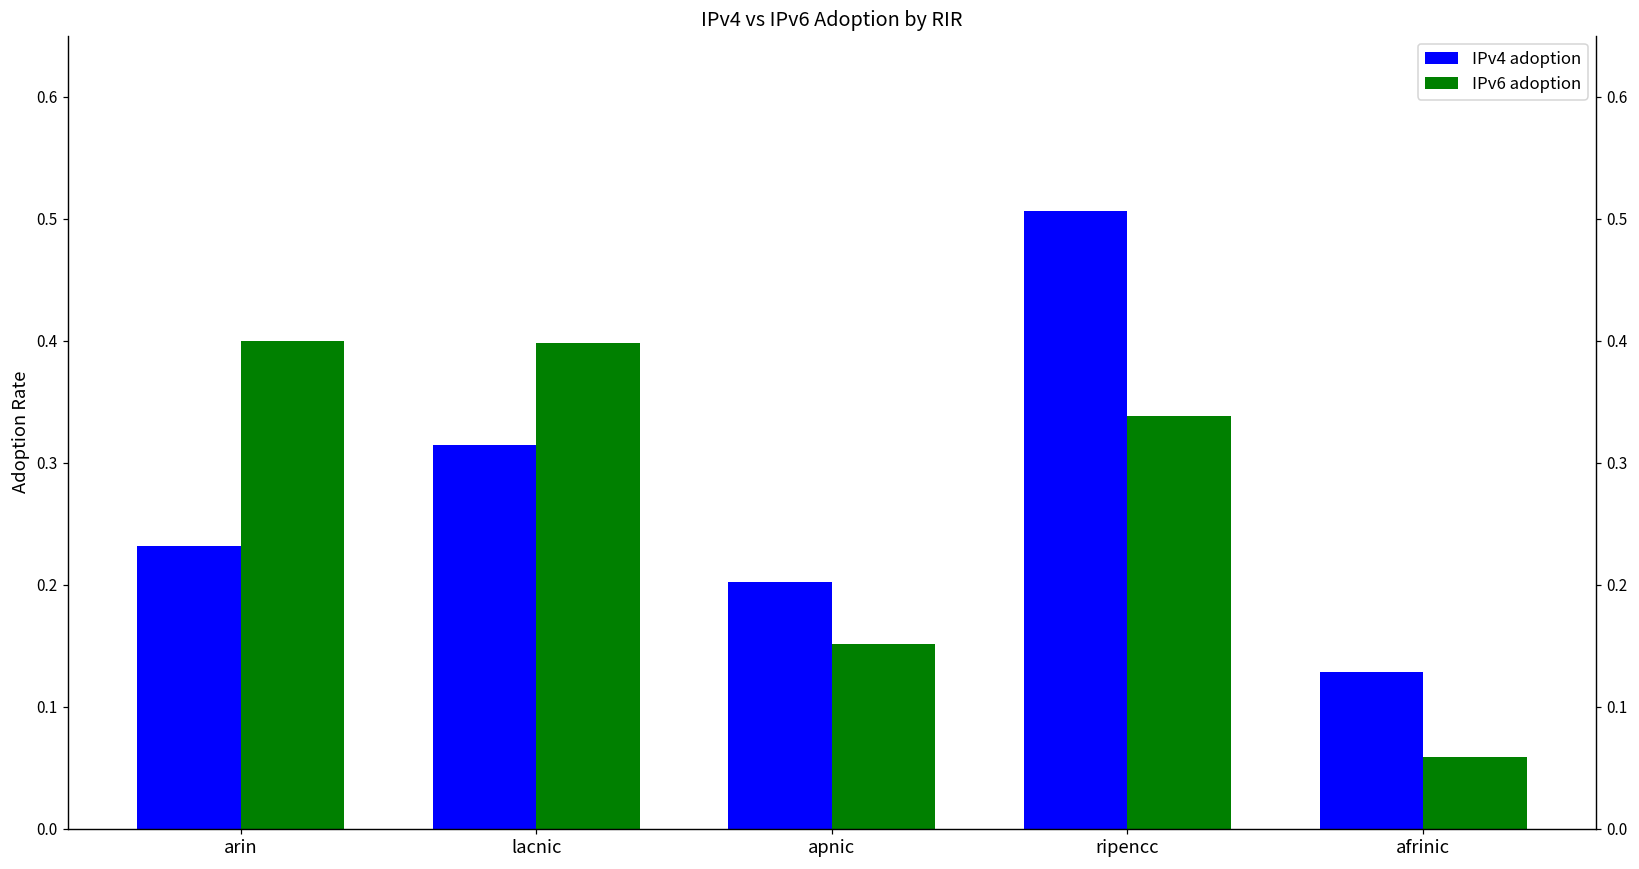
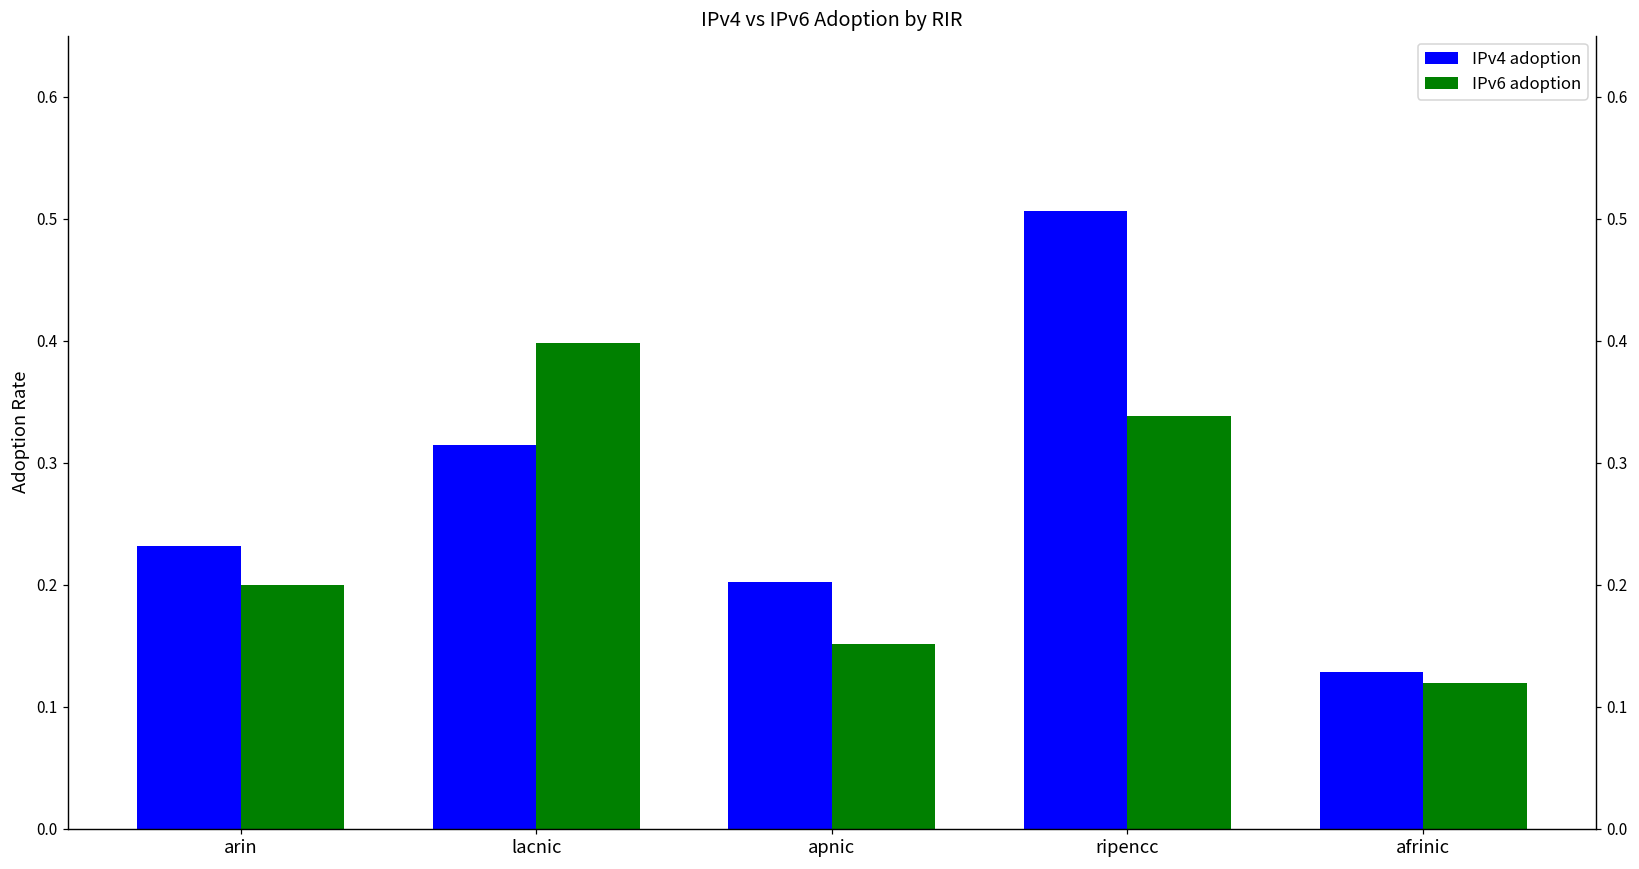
IPv6 adoption, arin: 0.4 -> 0.2
IPv6 adoption, afrinic: 0.059 -> 0.120
